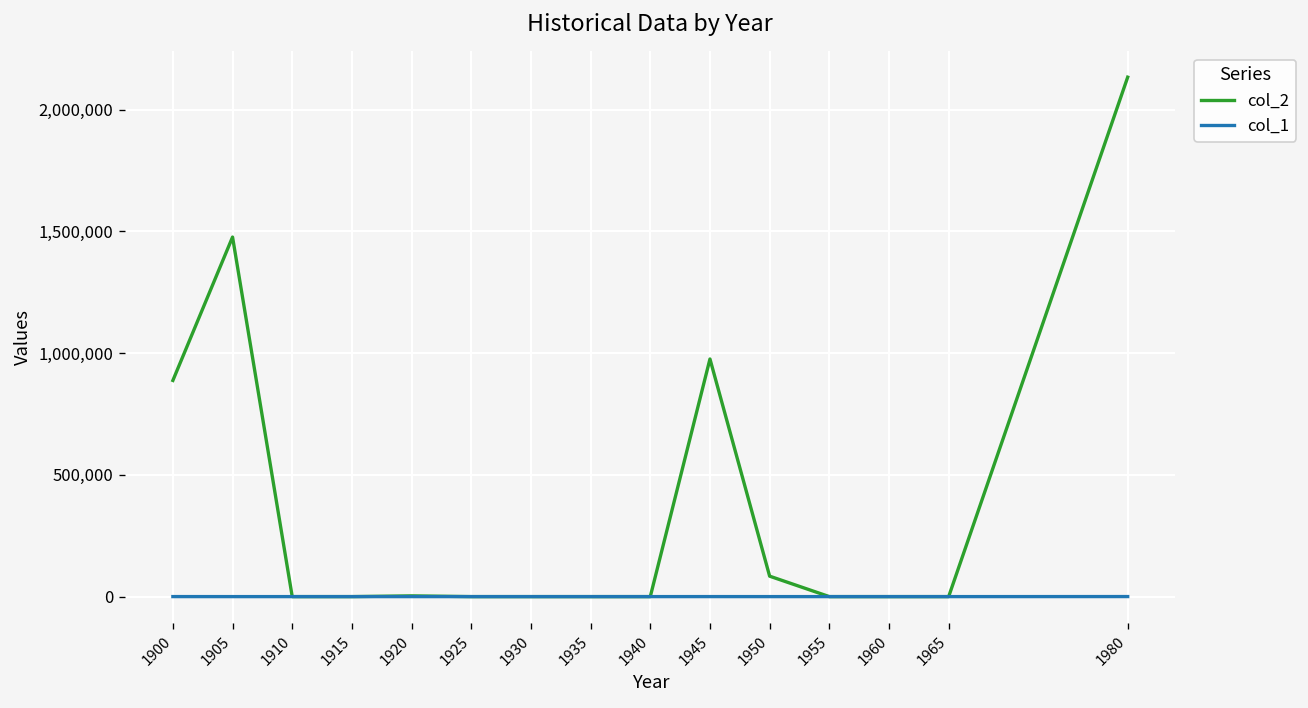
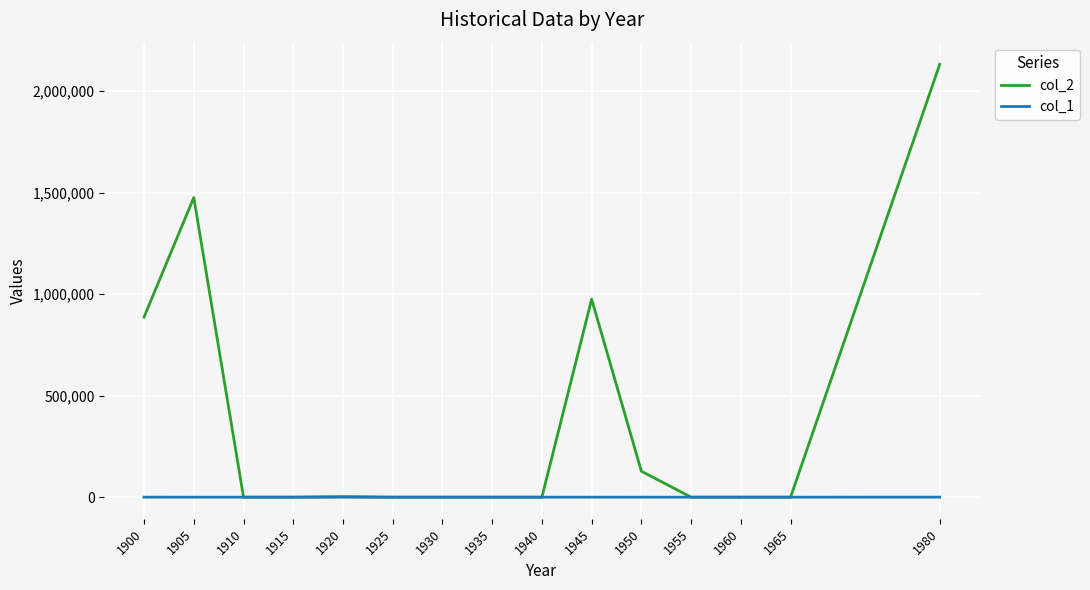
col_2, 1950: 80,000 -> 130,000
